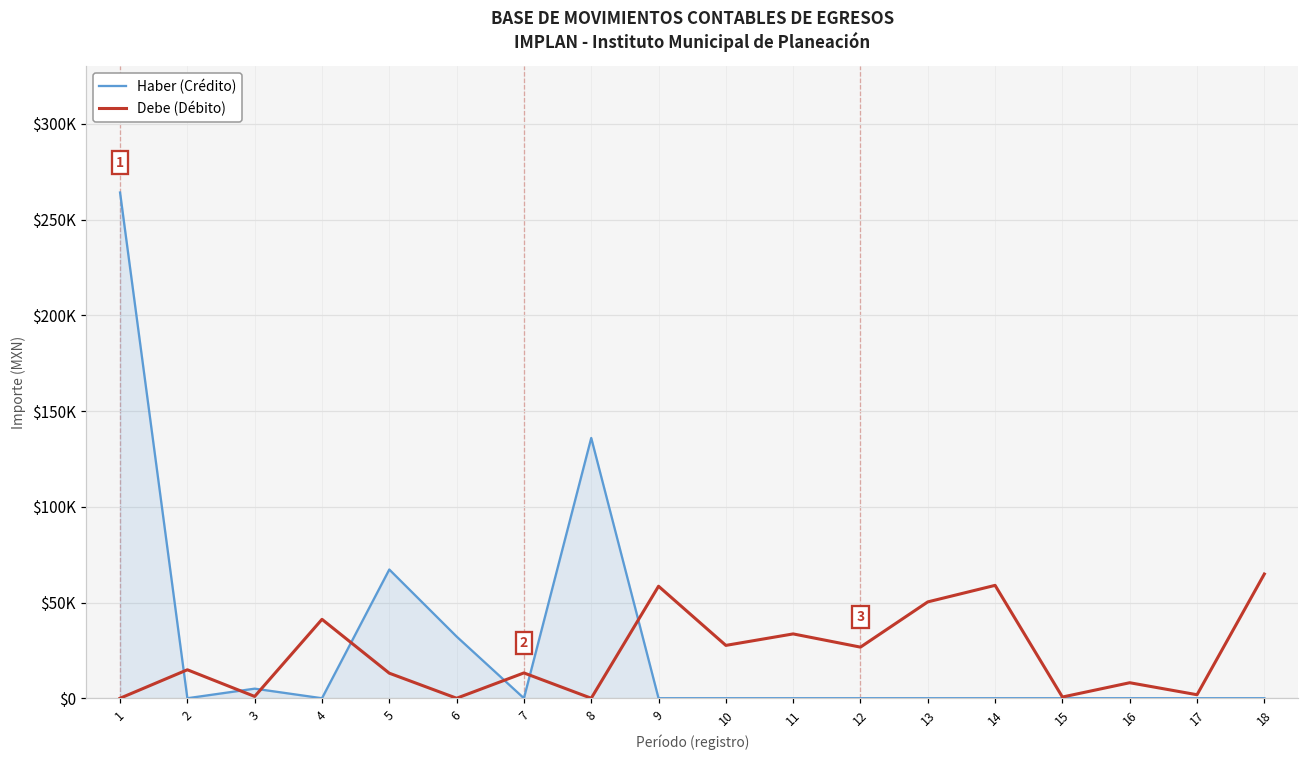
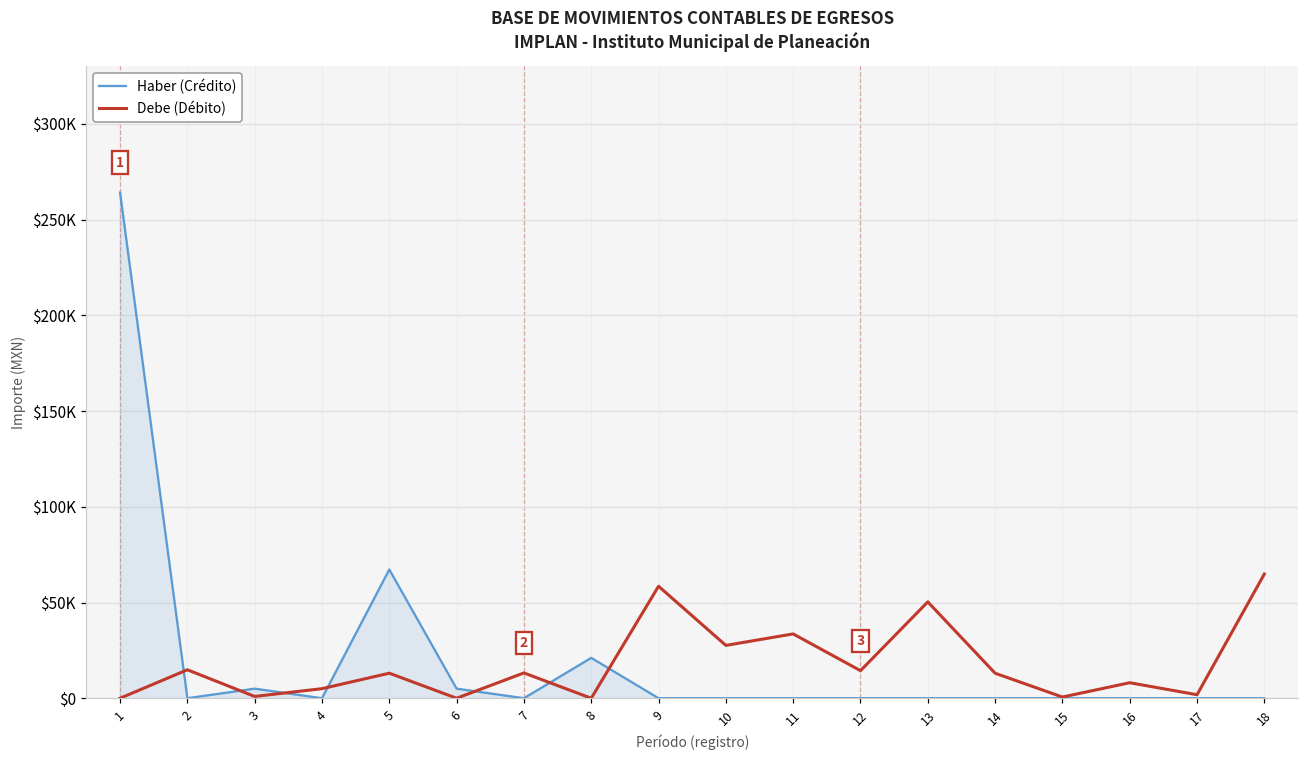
Debe (Débito), 4: $41000 -> $5000
Haber (Crédito), 6: $32000 -> $5000
Haber (Crédito), 8: $136000 -> $21000
Debe (Débito), 12: $27000 -> $14000
Debe (Débito), 14: $59000 -> $13000
